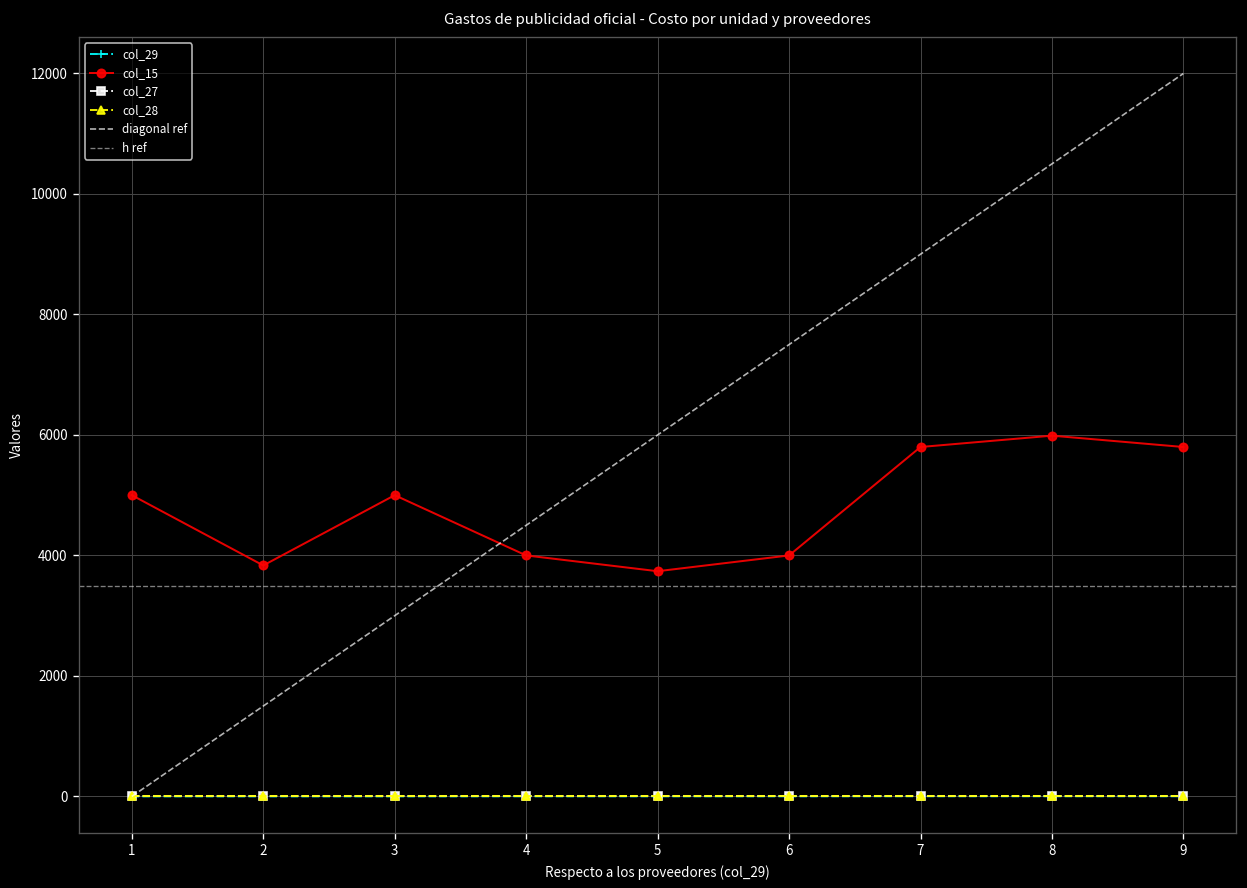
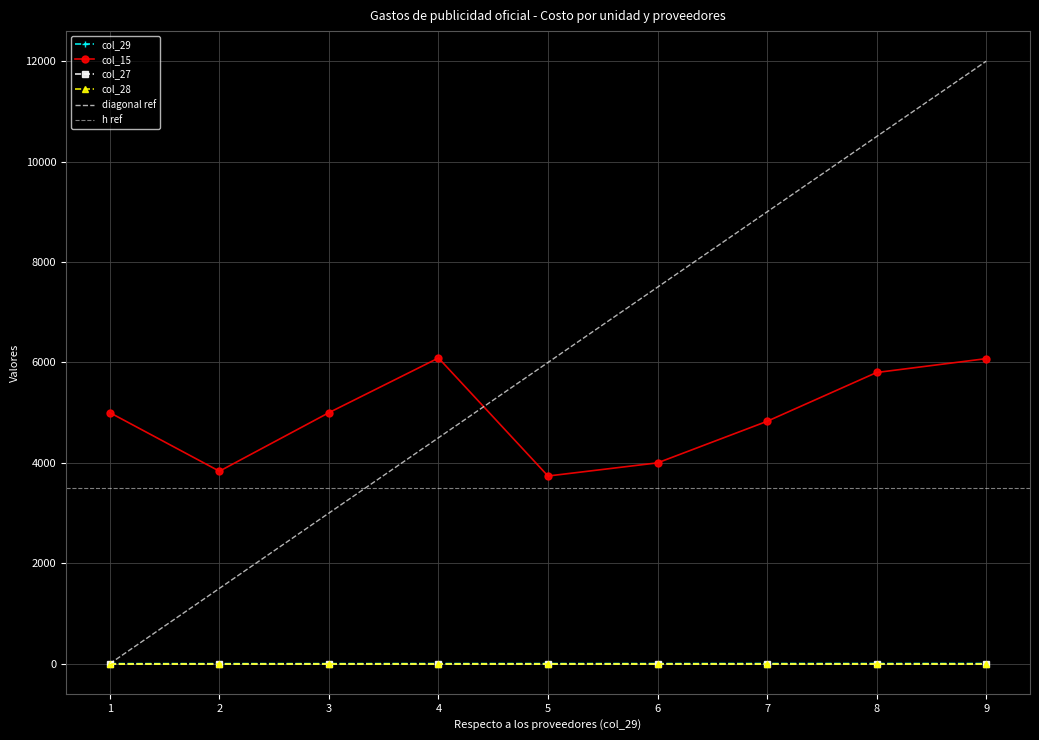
col_15, 4: 4000 -> 6100
col_15, 7: 5800 -> 4800
col_15, 8: 6000 -> 5800
col_15, 9: 5800 -> 6100
